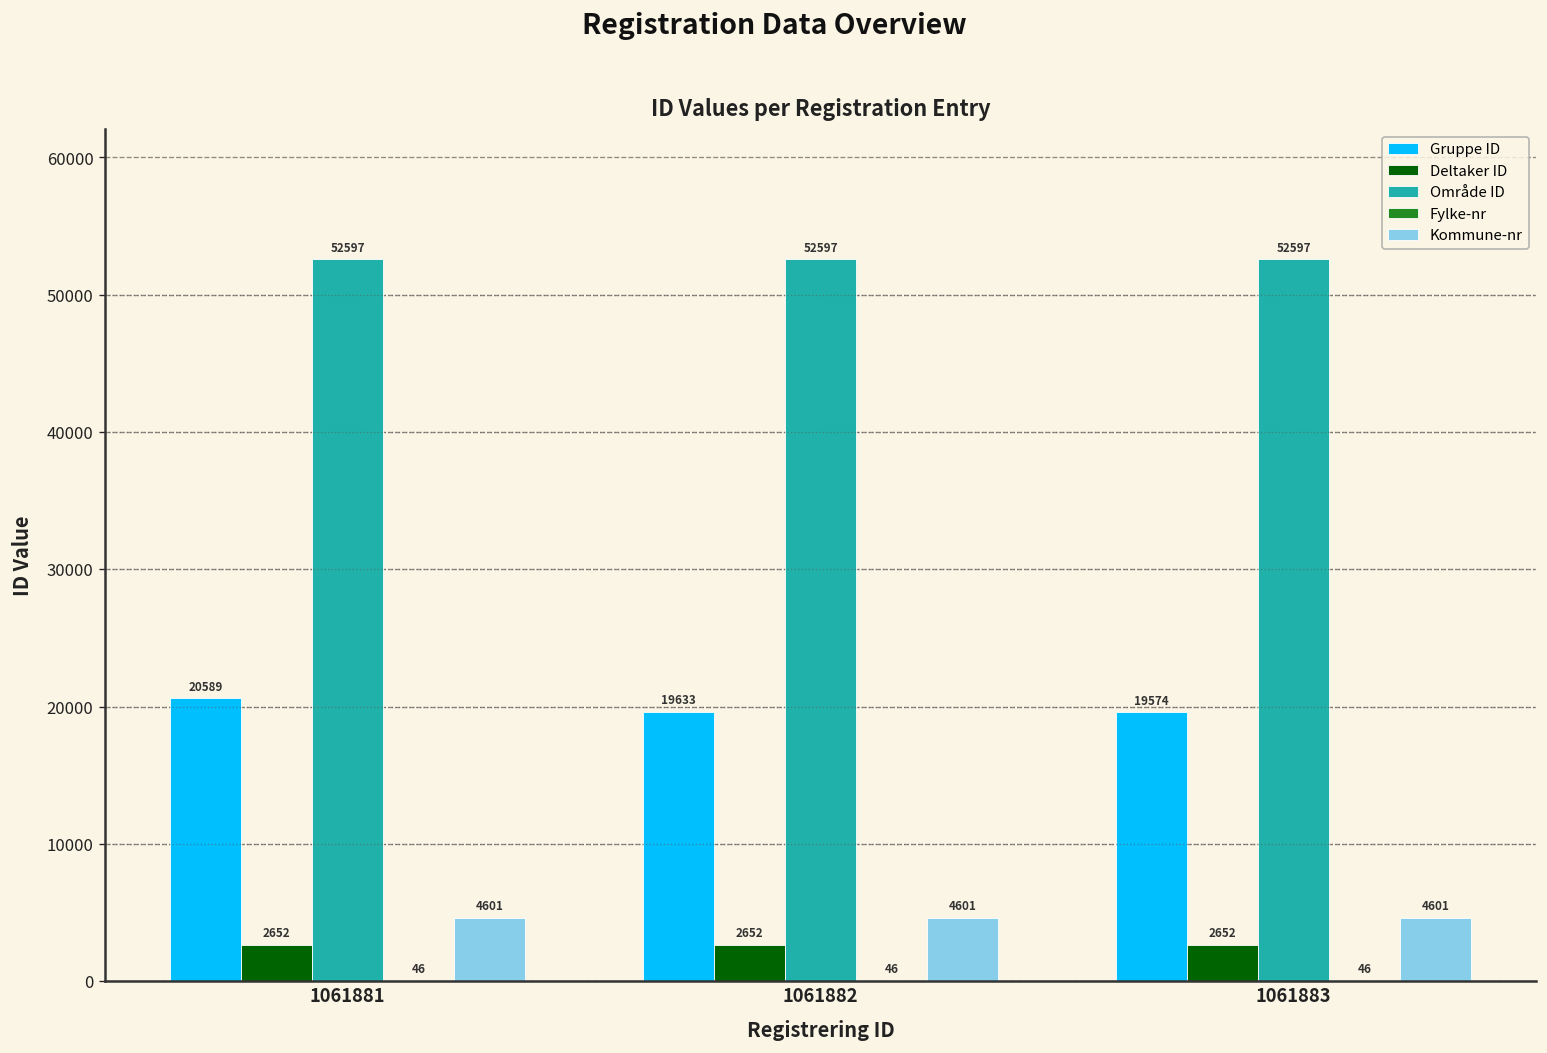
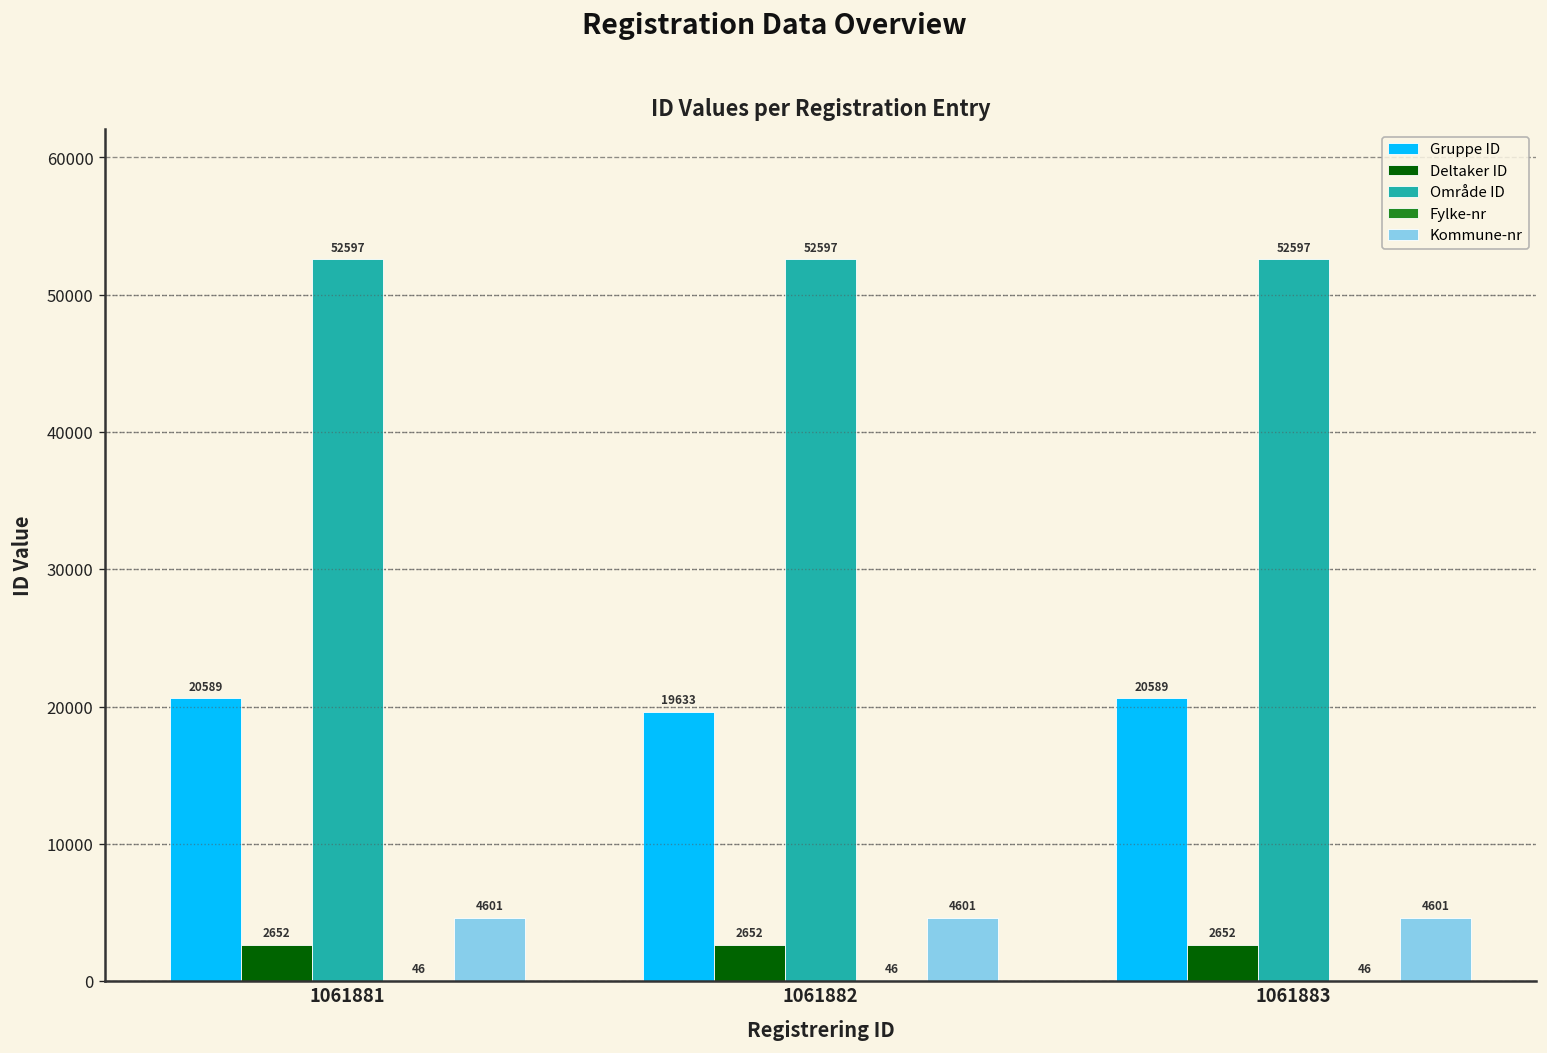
Gruppe ID, 1061883: 19574 -> 20589
